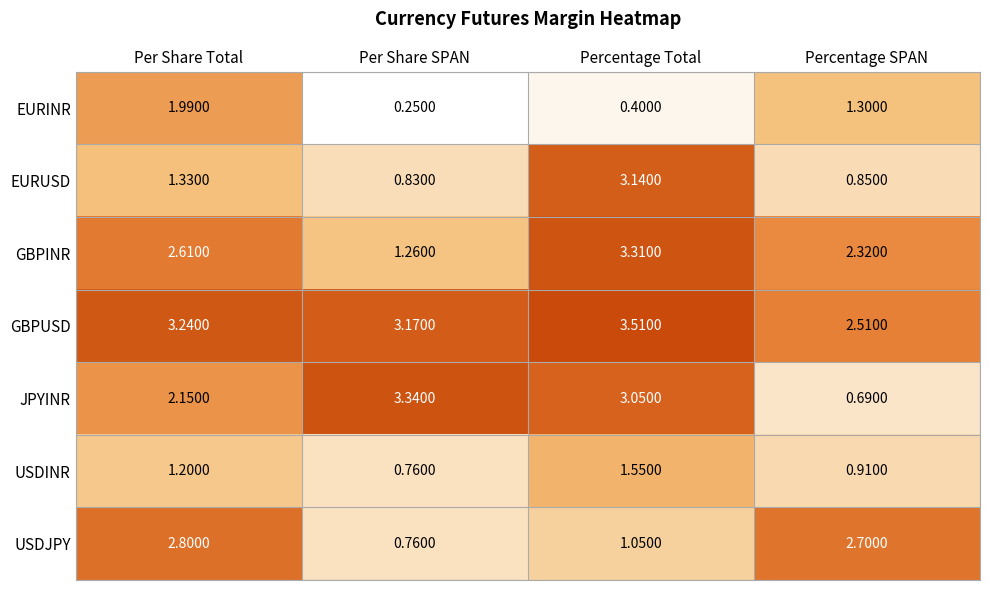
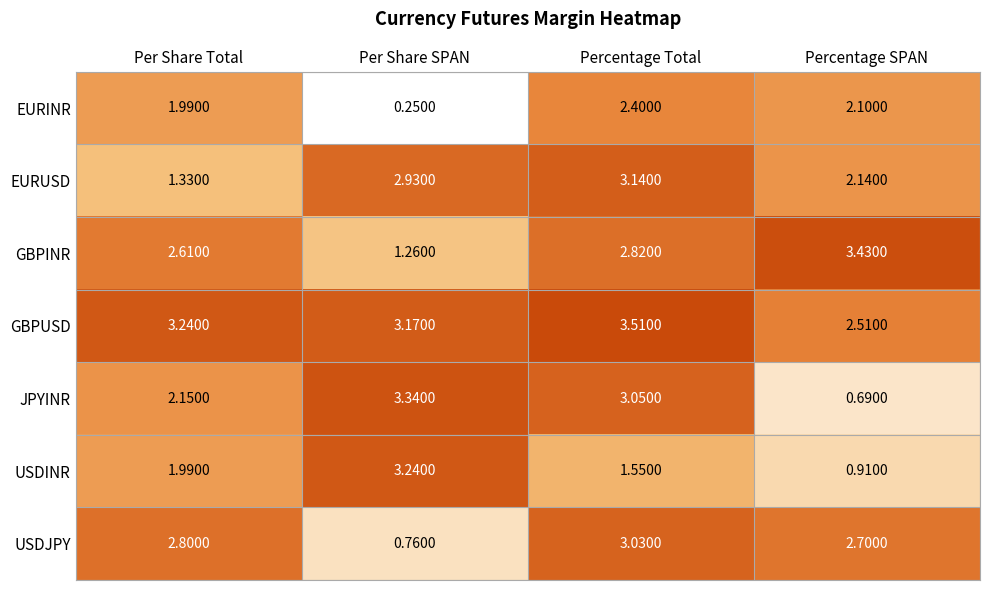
EURINR, Percentage Total: 0.4000 -> 2.4000
EURINR, Percentage SPAN: 1.3000 -> 2.1000
EURUSD, Per Share SPAN: 0.8300 -> 2.9300
EURUSD, Percentage SPAN: 0.8500 -> 2.1400
GBPINR, Percentage Total: 3.3100 -> 2.8200
GBPINR, Percentage SPAN: 2.3200 -> 3.4300
USDINR, Per Share Total: 1.2000 -> 1.9900
USDINR, Per Share SPAN: 0.7600 -> 3.2400
USDJPY, Percentage Total: 1.0500 -> 3.0300
